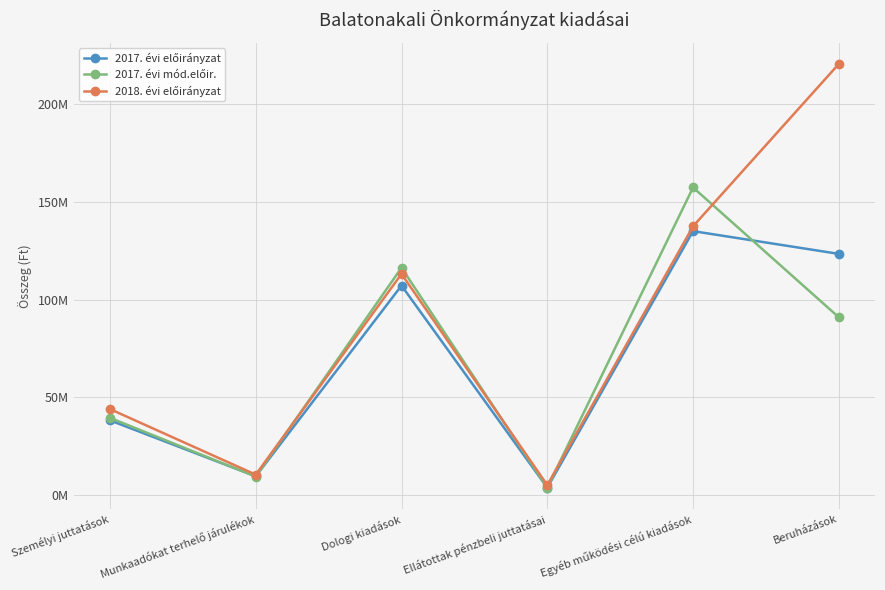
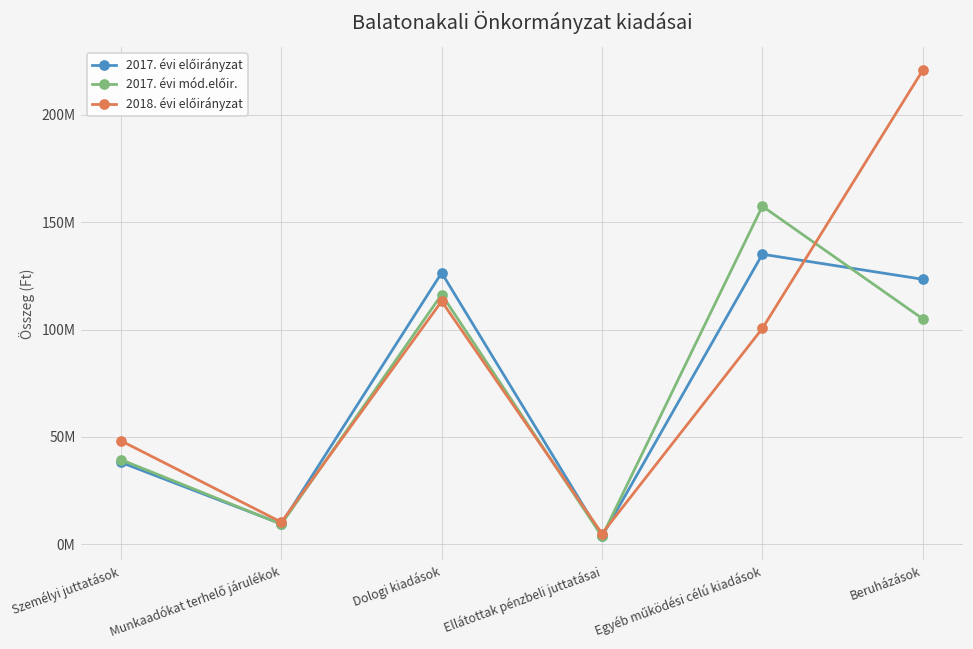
2018. évi előirányzat, Személyi juttatások: 44000000 -> 48000000
2017. évi előirányzat, Dologi kiadások: 107000000 -> 126000000
2018. évi előirányzat, Egyéb működési célú kiadások: 137000000 -> 101000000
2017. évi mód.előir., Beruházások: 91000000 -> 105000000
